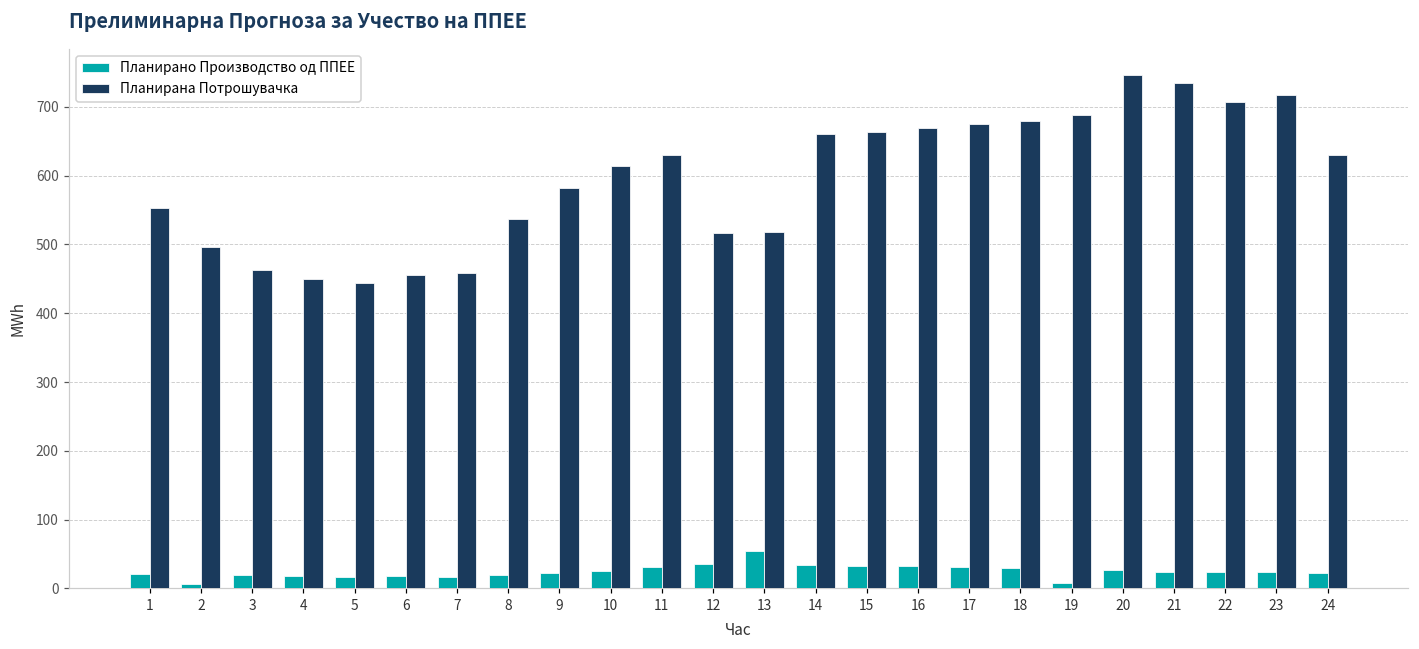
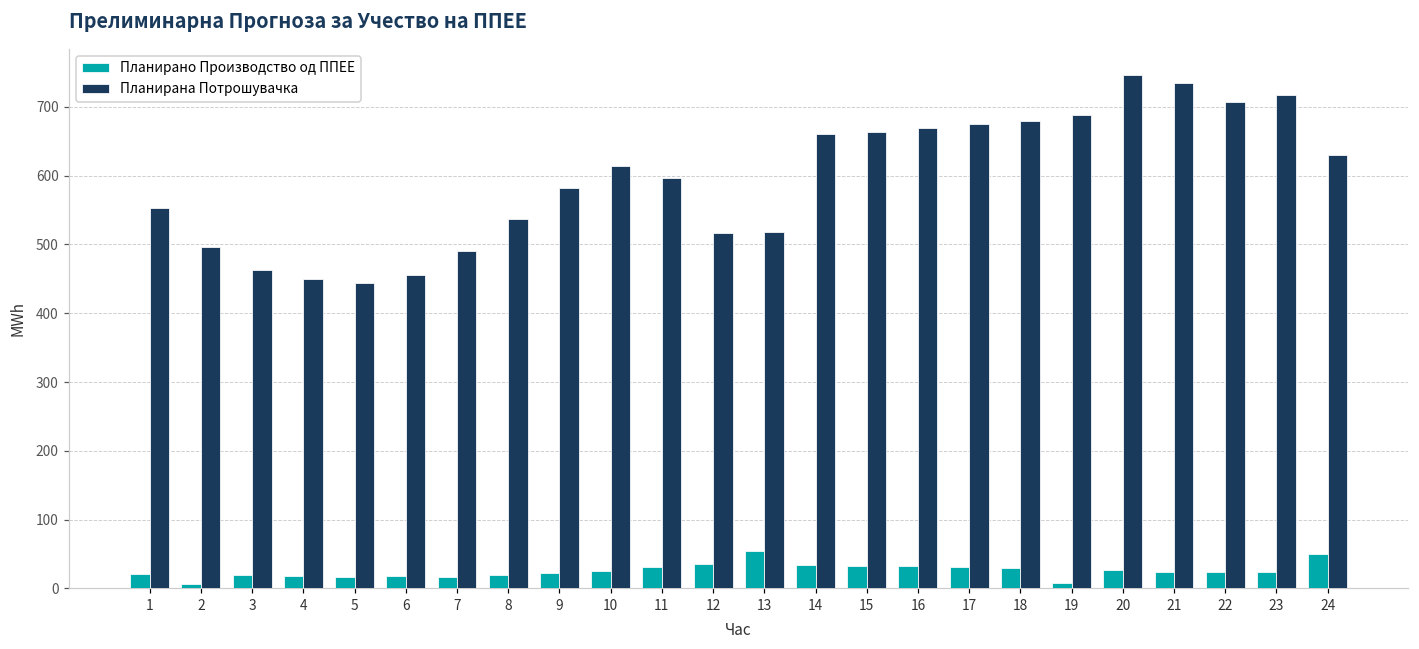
Планирана Потрошувачка, 7: 460 -> 490
Планирана Потрошувачка, 11: 630 -> 600
Планирано Производство од ППЕЕ, 24: 20 -> 50
